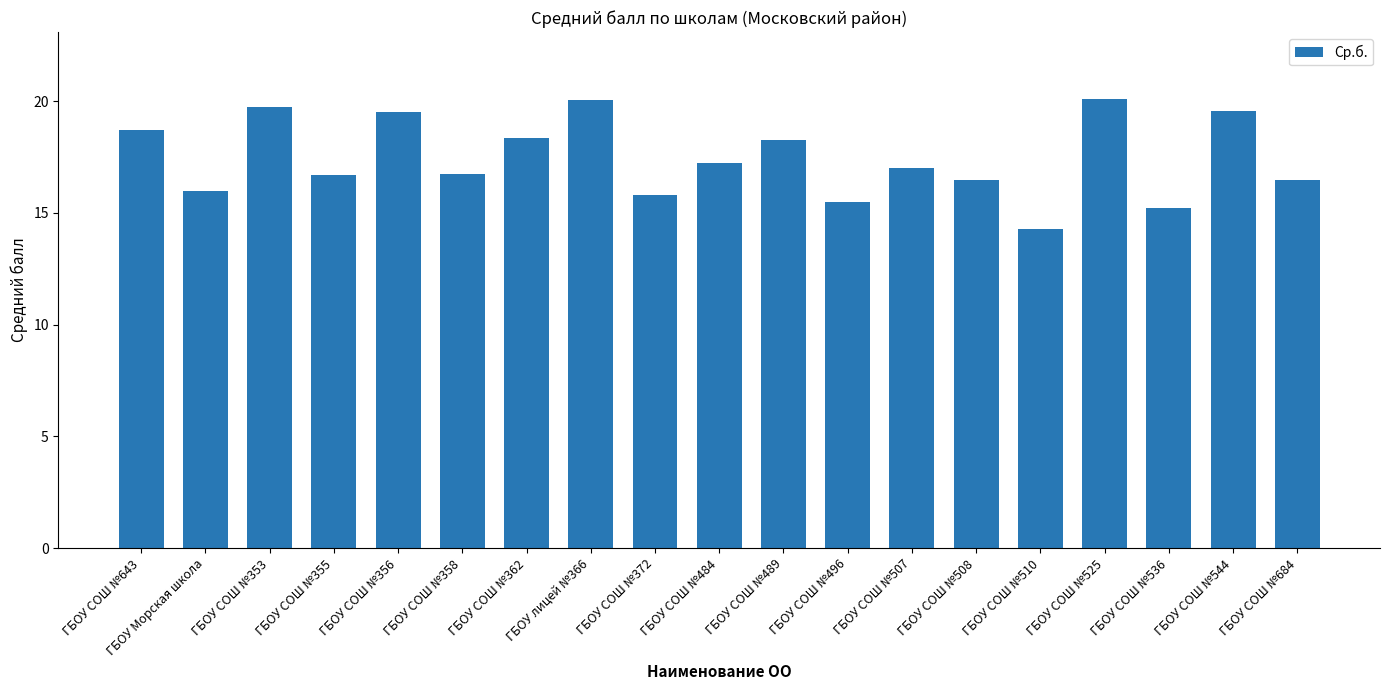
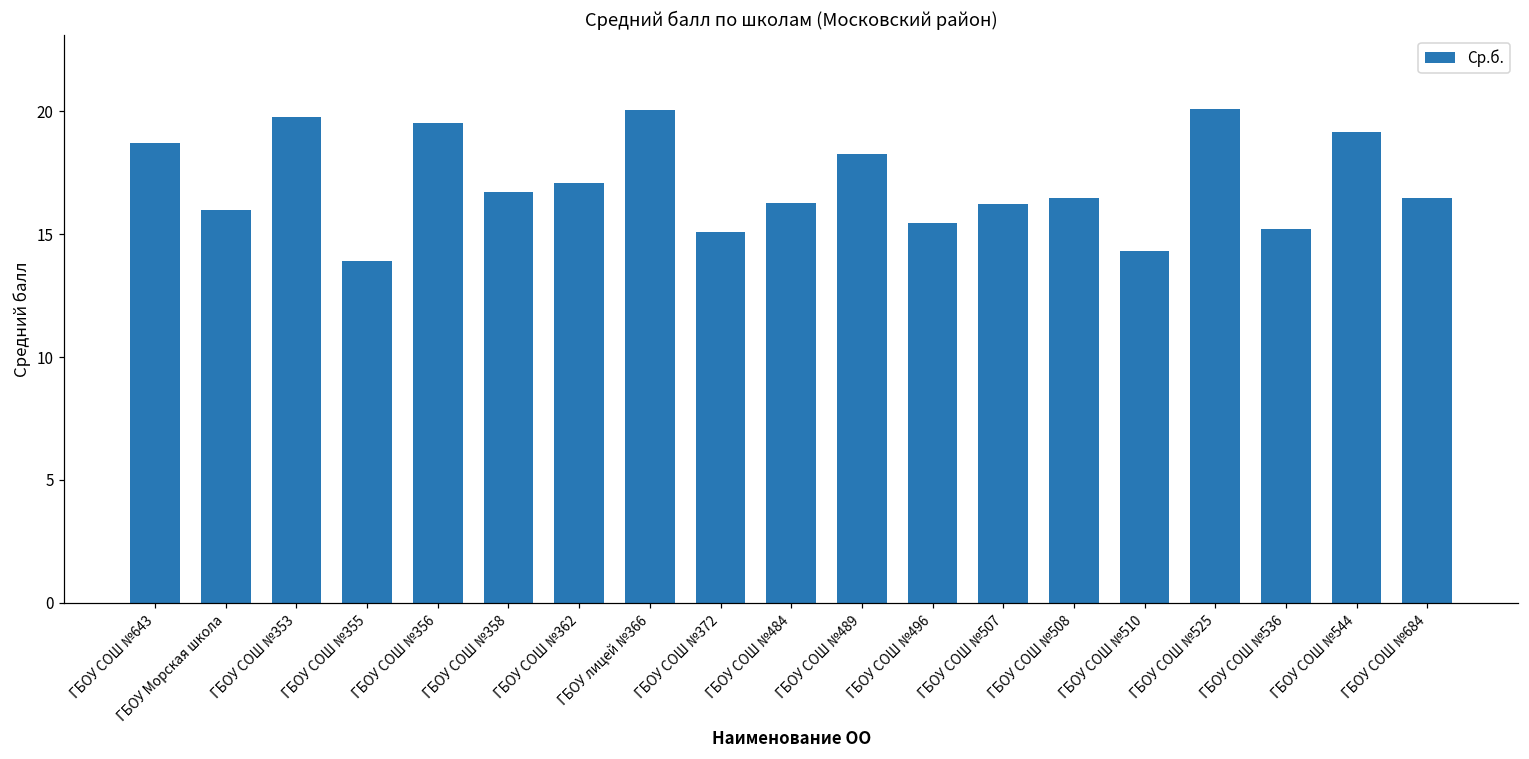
ГБОУ СОШ №355: 16.7 -> 13.9
ГБОУ СОШ №362: 18.4 -> 17.1
ГБОУ СОШ №372: 15.8 -> 15.1
ГБОУ СОШ №484: 17.2 -> 16.3
ГБОУ СОШ №507: 17.0 -> 16.2
ГБОУ СОШ №544: 19.6 -> 19.1
